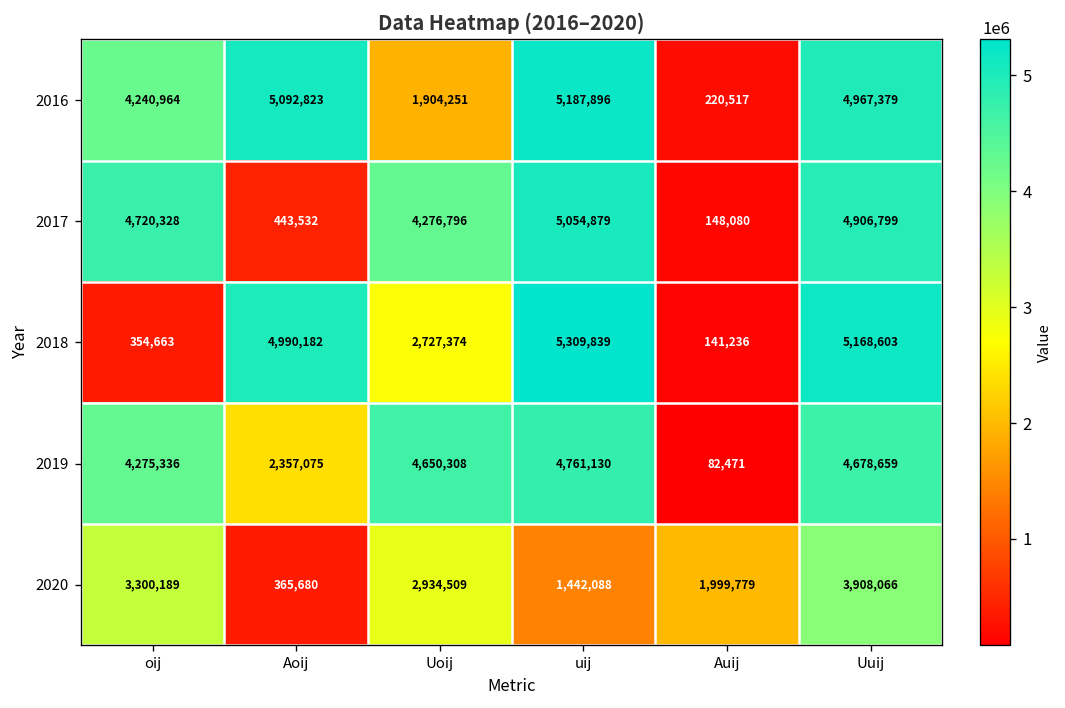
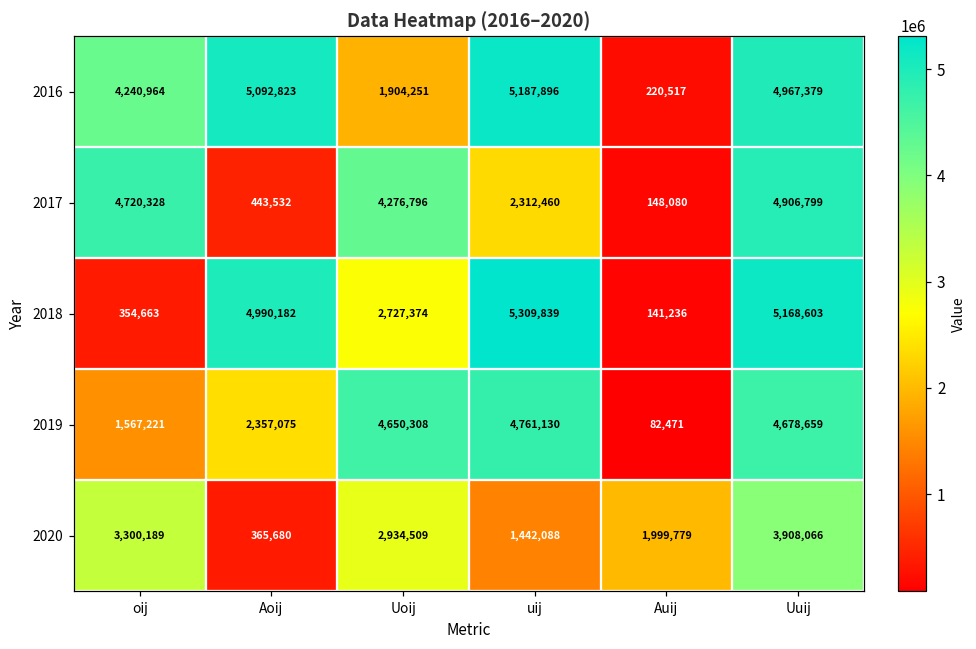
2017, uij: 5,054,879 -> 2,312,460
2019, oij: 4,275,336 -> 1,567,221
